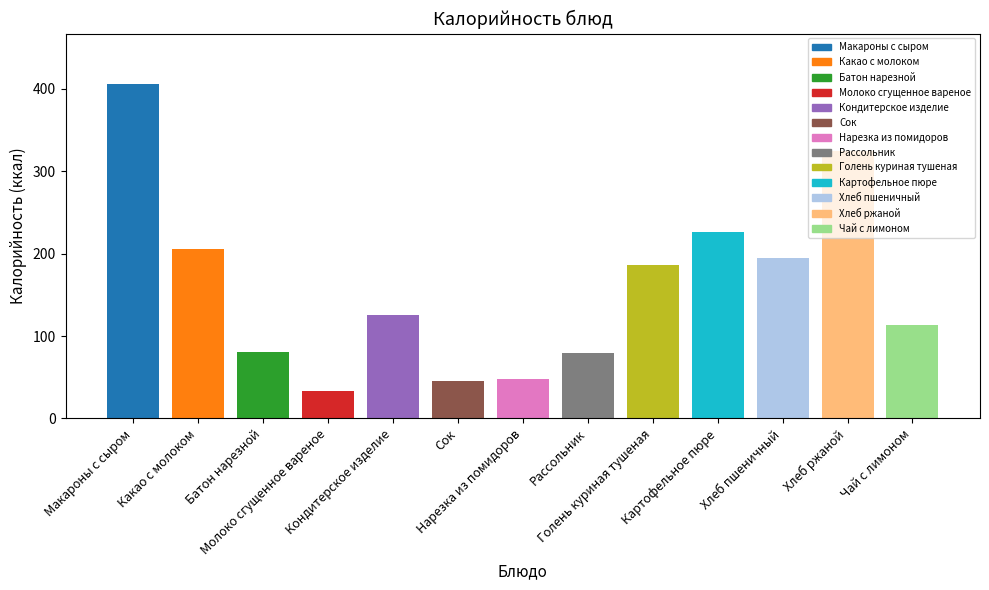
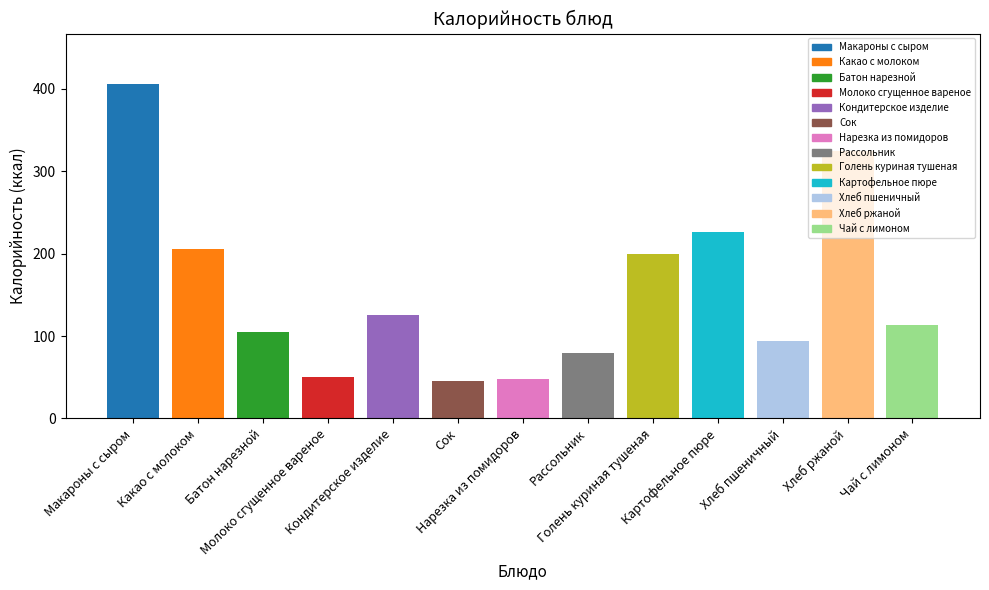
Батон нарезной: 80 -> 110
Молоко сгущенное вареное: 30 -> 50
Голень куриная тушеная: 190 -> 200
Хлеб пшеничный: 200 -> 90
